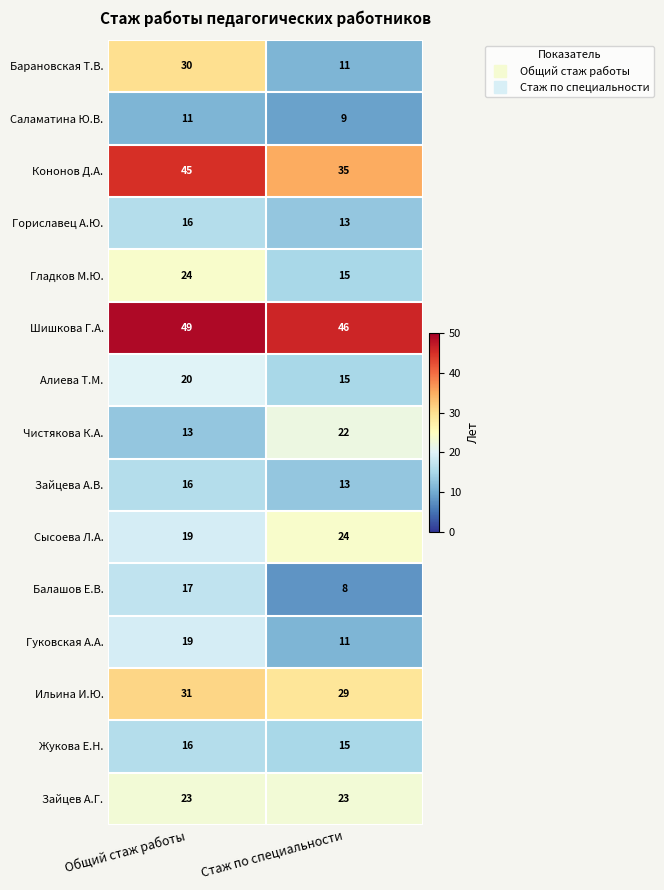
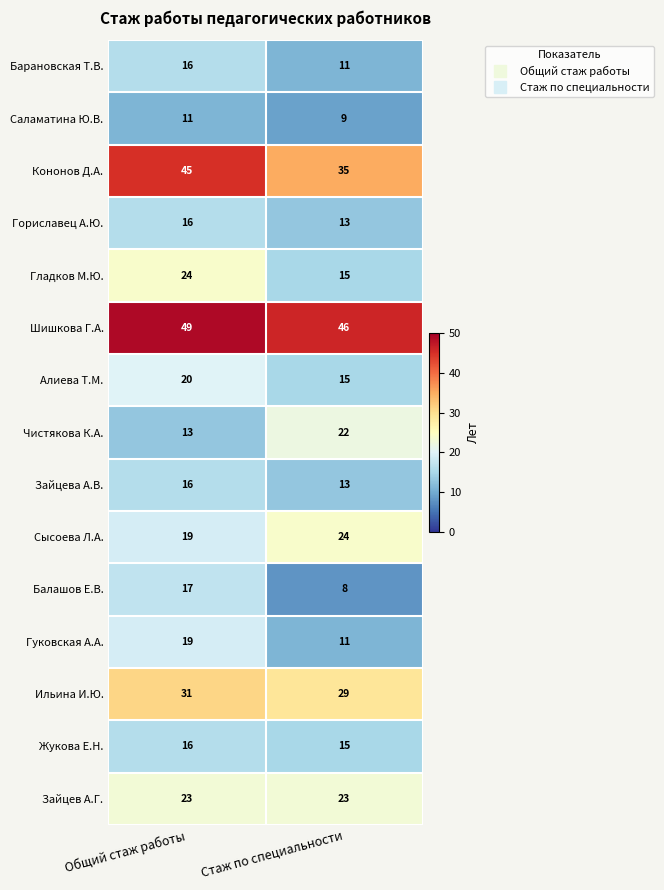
Барановская Т.В., Общий стаж работы: 30 -> 16
